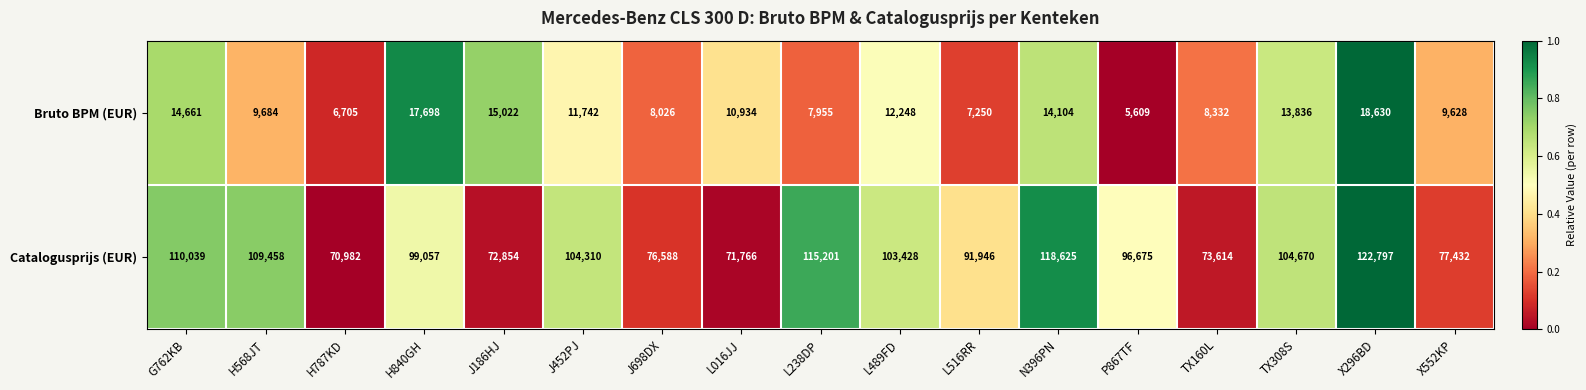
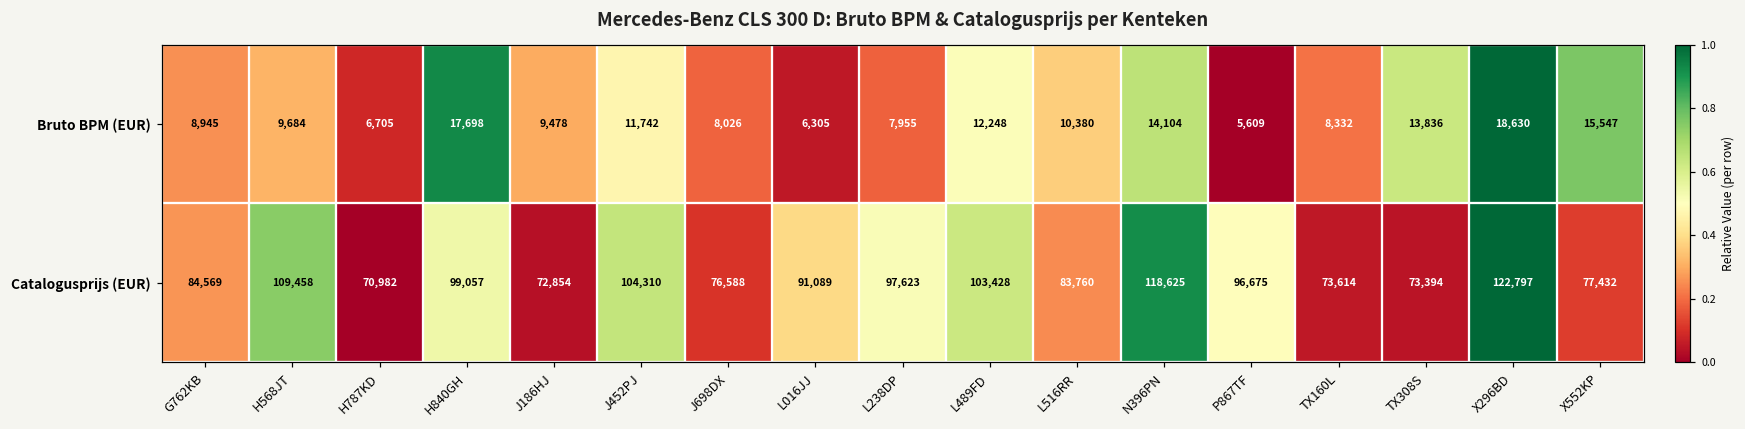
Bruto BPM (EUR), G762KB: 14,661 -> 8,945
Bruto BPM (EUR), J186HJ: 15,022 -> 9,478
Bruto BPM (EUR), L016JJ: 10,934 -> 6,305
Bruto BPM (EUR), L516RR: 7,250 -> 10,380
Bruto BPM (EUR), X552KP: 9,628 -> 15,547
Catalogusprijs (EUR), G762KB: 110,039 -> 84,569
Catalogusprijs (EUR), L016JJ: 71,766 -> 91,089
Catalogusprijs (EUR), L238DP: 115,201 -> 97,623
Catalogusprijs (EUR), L516RR: 91,946 -> 83,760
Catalogusprijs (EUR), TX308S: 104,670 -> 73,394
